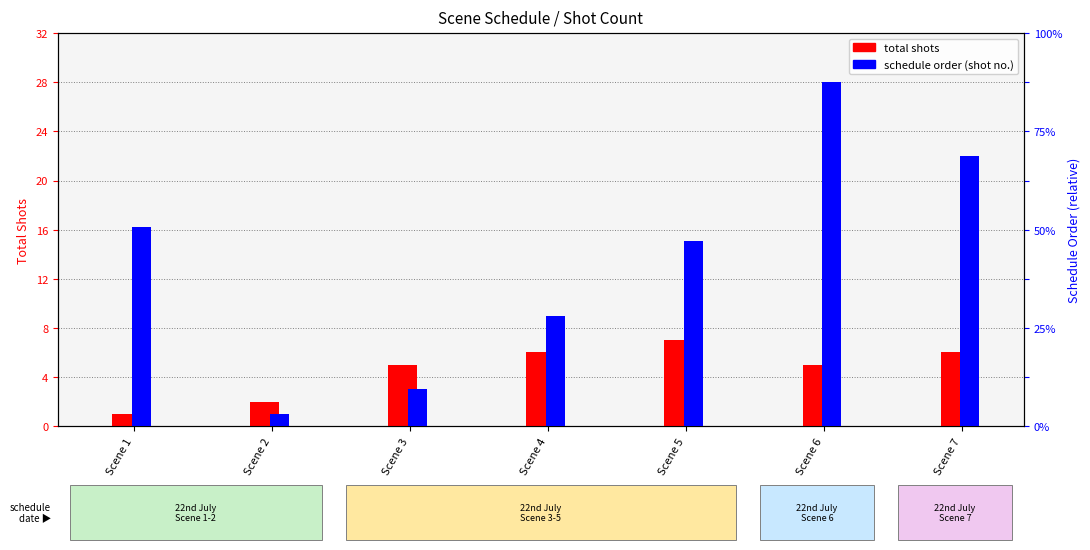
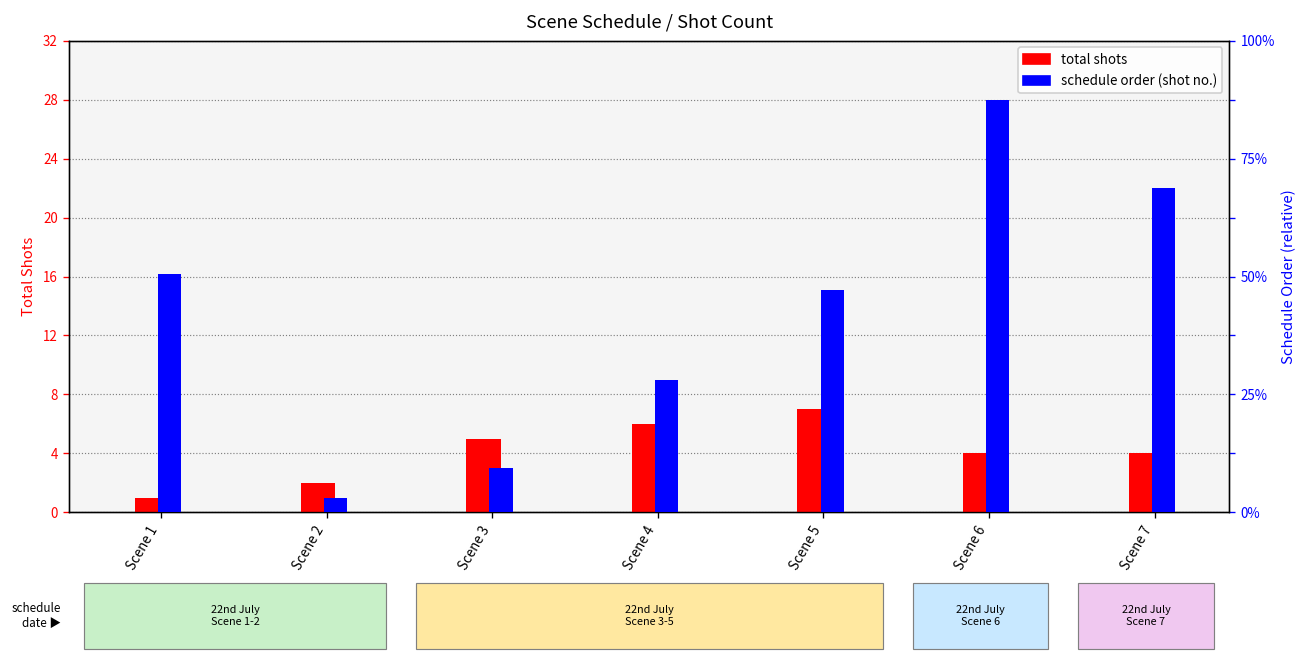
total shots, Scene 6: 5 -> 4
total shots, Scene 7: 6 -> 4
